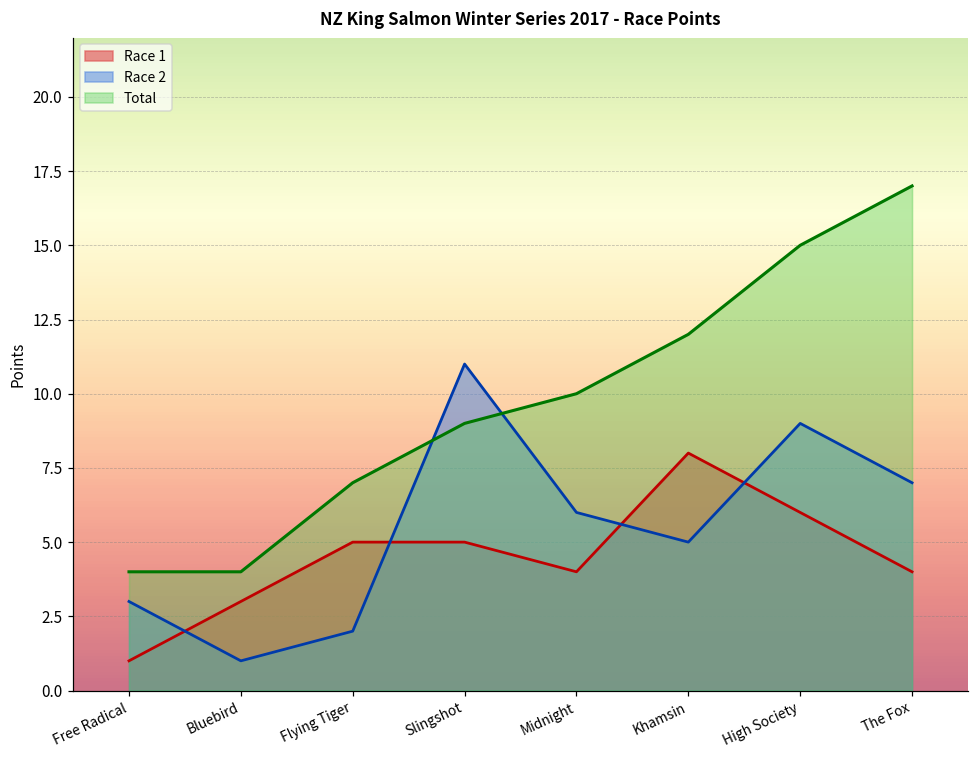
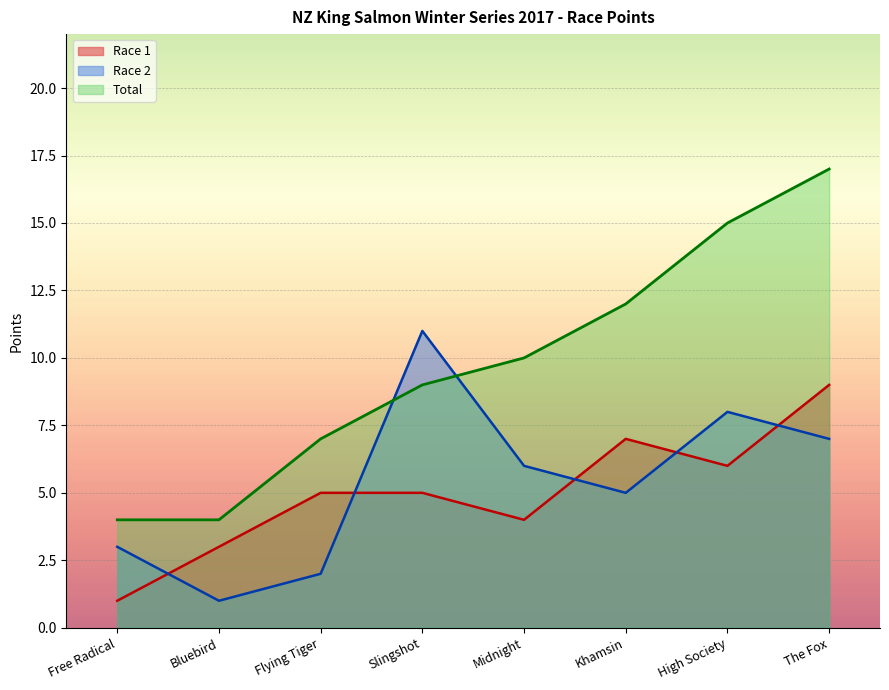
Race 1, Khamsin: 8 -> 7
Race 2, High Society: 9 -> 8
Race 1, The Fox: 4 -> 9
